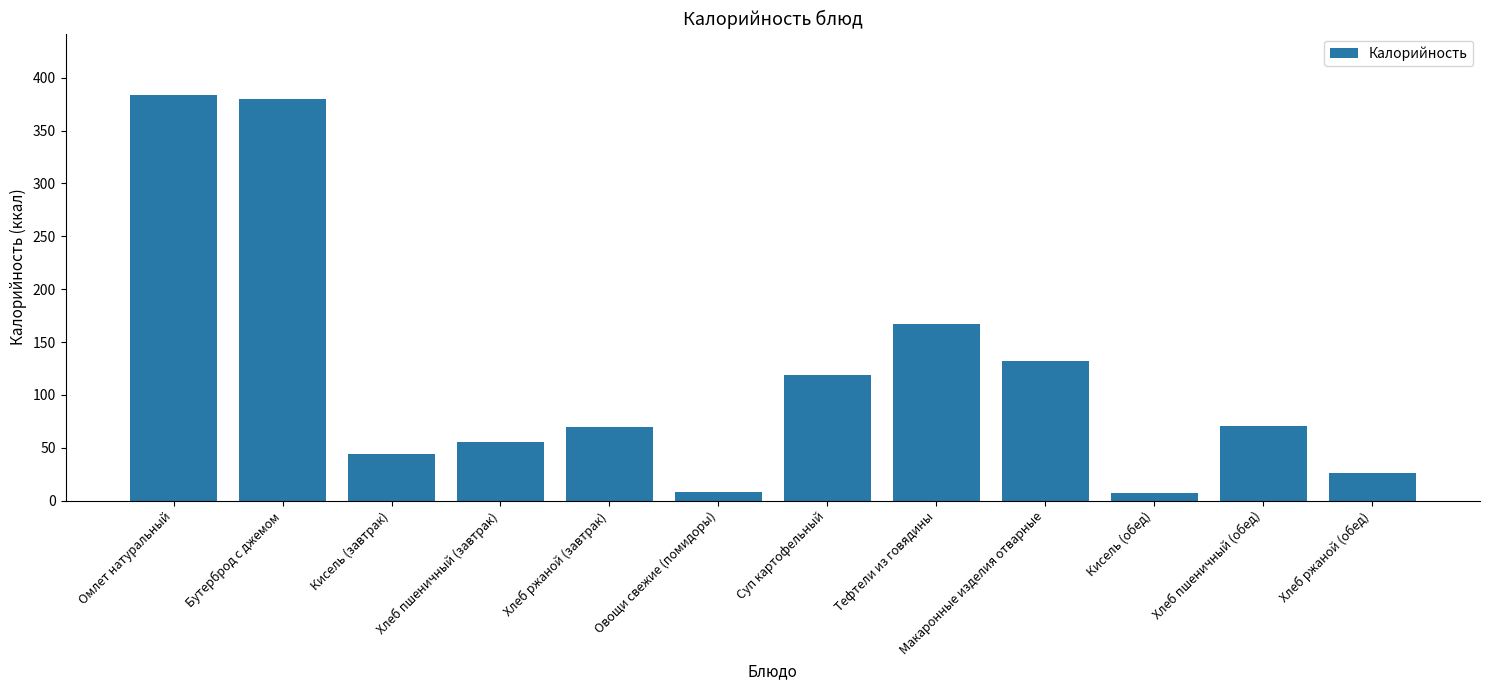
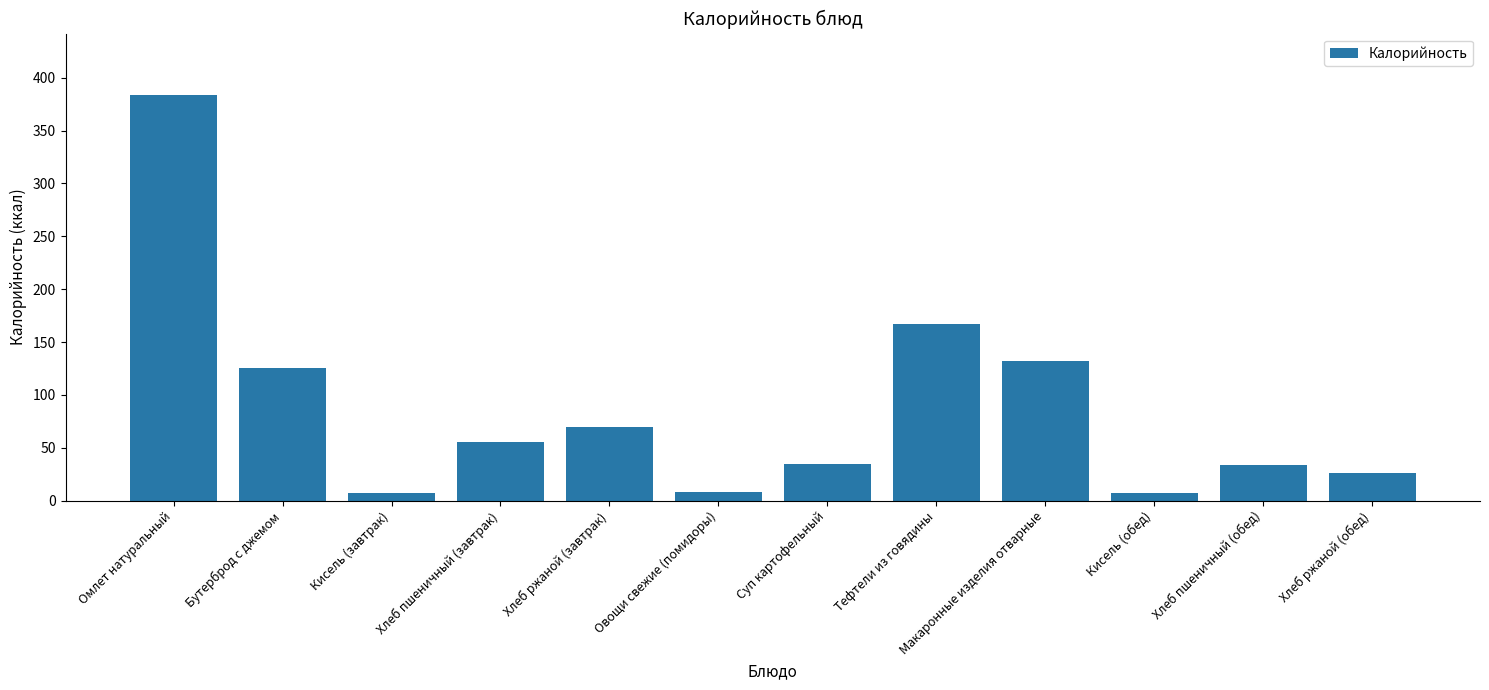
Бутерброд с джемом: 380 -> 126
Кисель (завтрак): 44 -> 8
Суп картофельный: 119 -> 34
Хлеб пшеничный (обед): 70 -> 34
